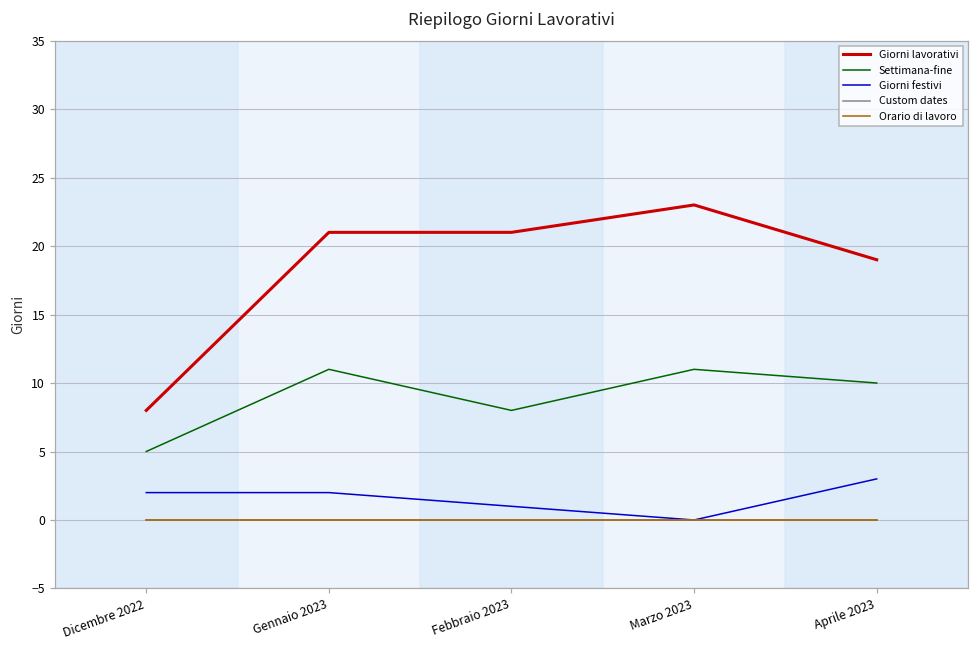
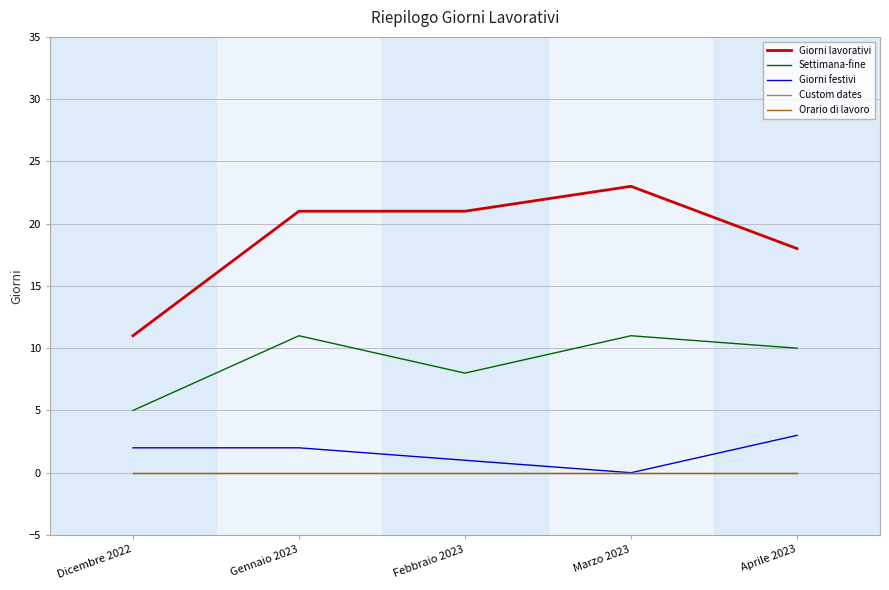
Giorni lavorativi, Dicembre 2022: 8 -> 11
Giorni lavorativi, Aprile 2023: 19 -> 18
